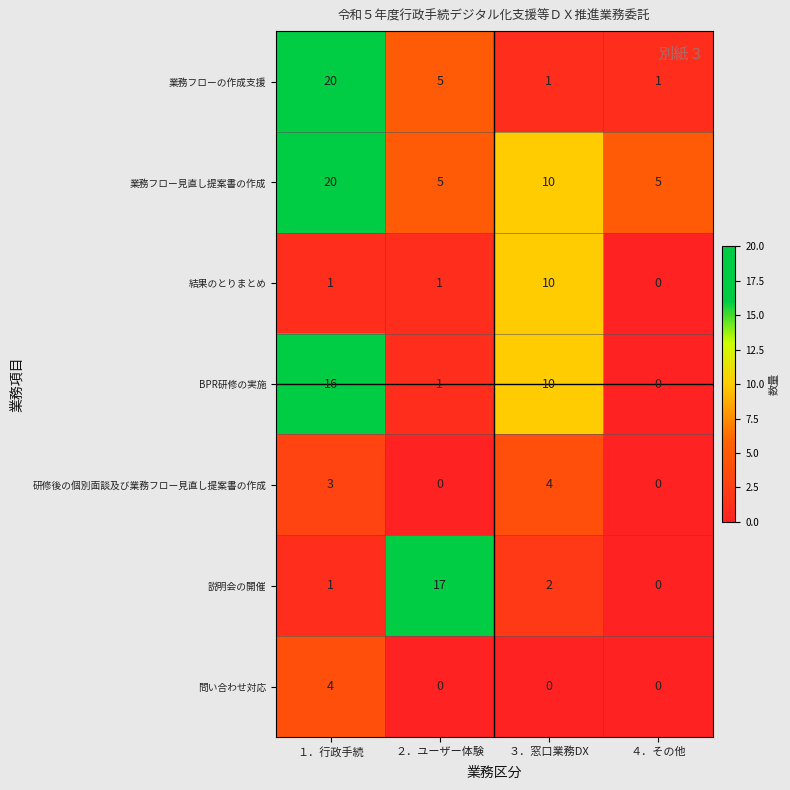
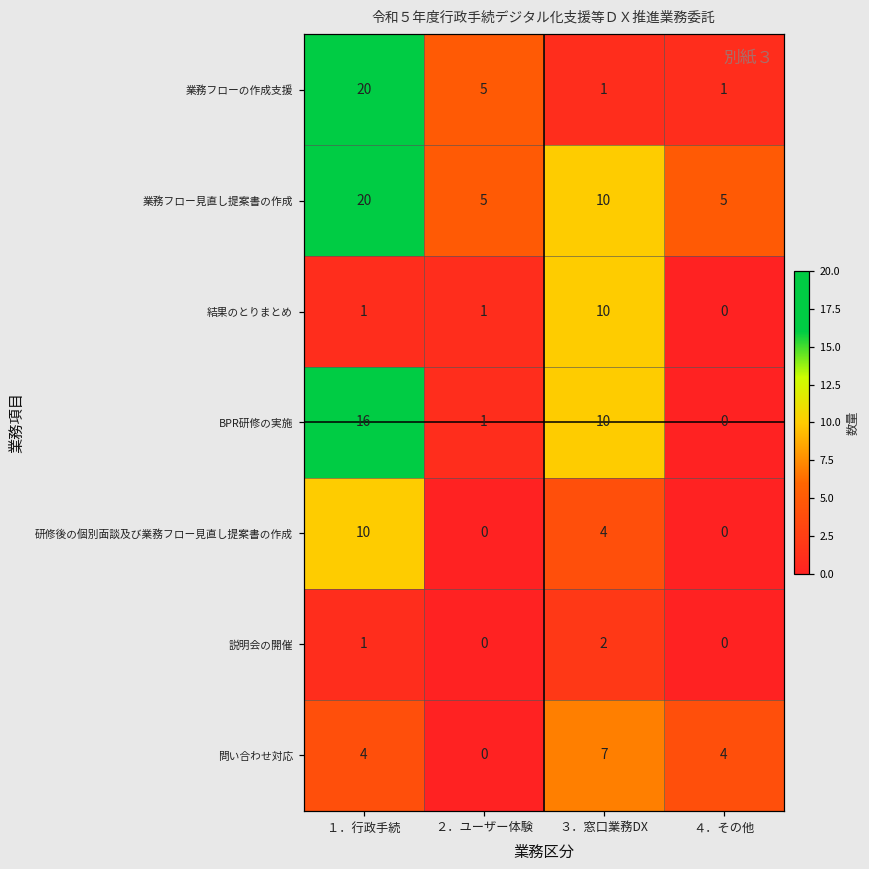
研修後の個別面談及び業務フロー見直し提案書の作成, １．行政手続: 3 -> 10
説明会の開催, ２．ユーザー体験: 17 -> 0
問い合わせ対応, ３．窓口業務DX: 0 -> 7
問い合わせ対応, ４．その他: 0 -> 4
